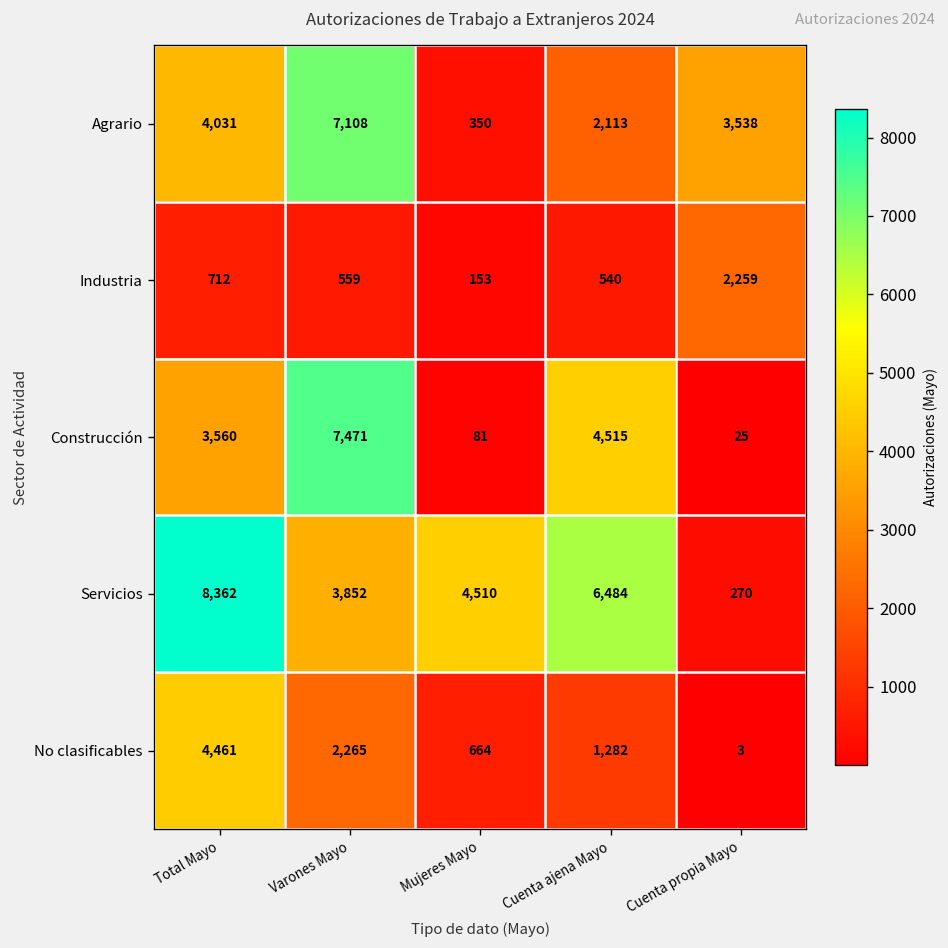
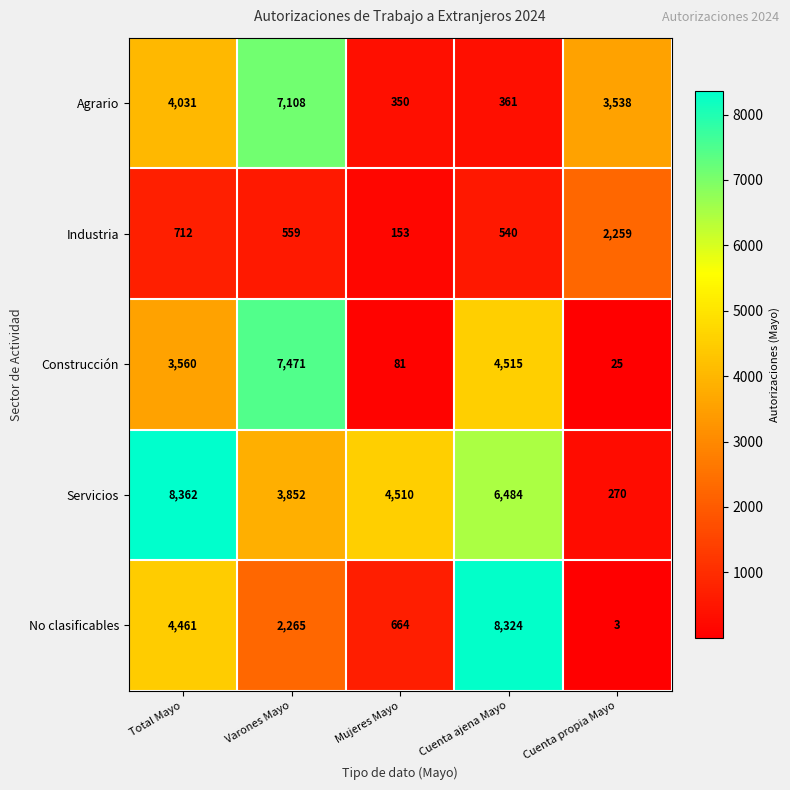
Agrario, Cuenta ajena Mayo: 2,113 -> 361
No clasificables, Cuenta ajena Mayo: 1,282 -> 8,324
